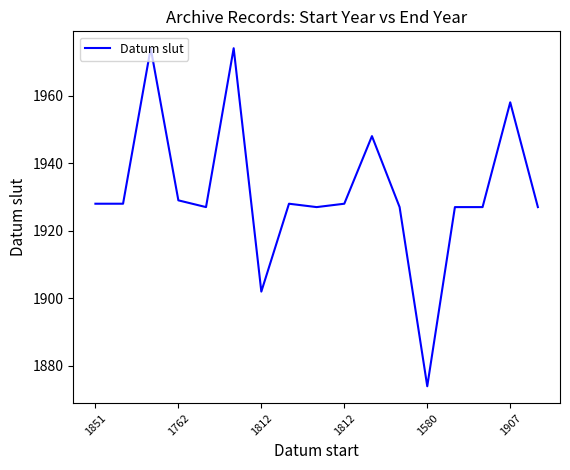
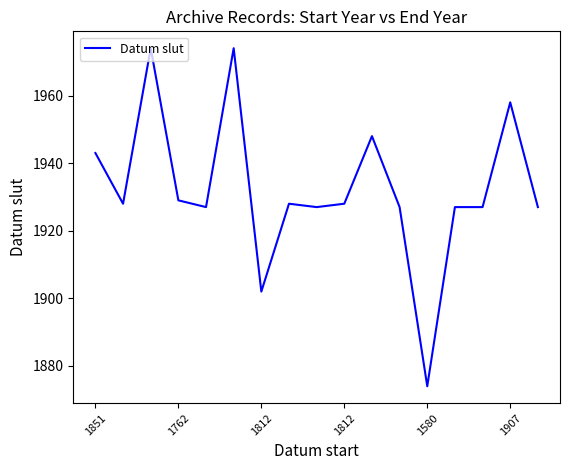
1851: 1928 -> 1943
